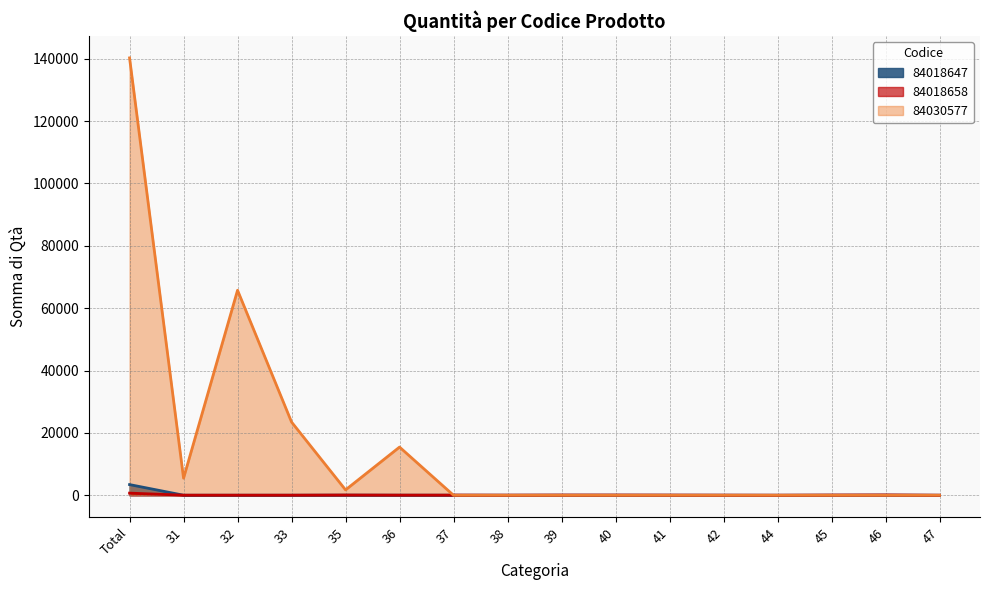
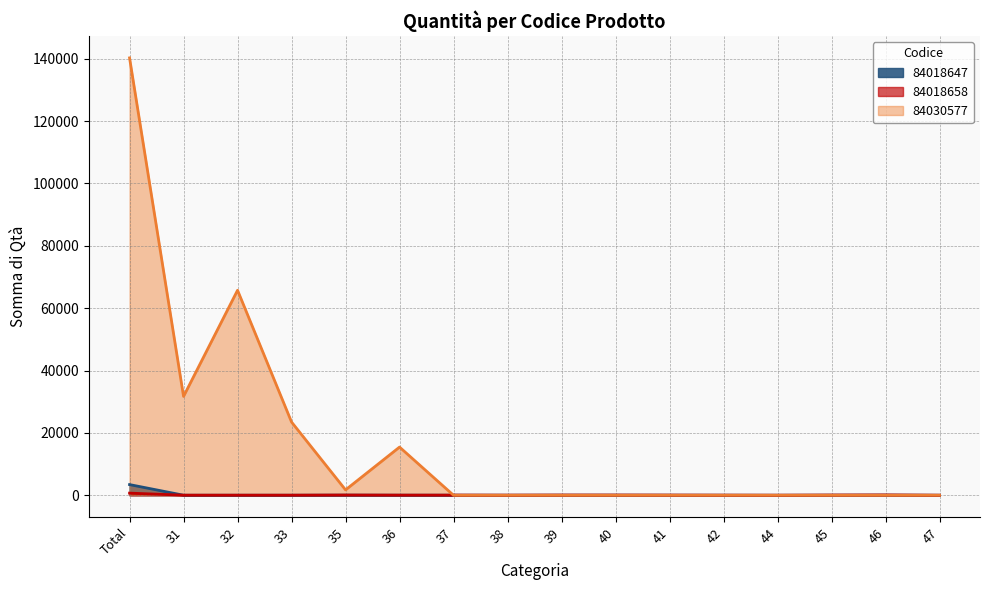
84030577, 31: 5000 -> 32000
